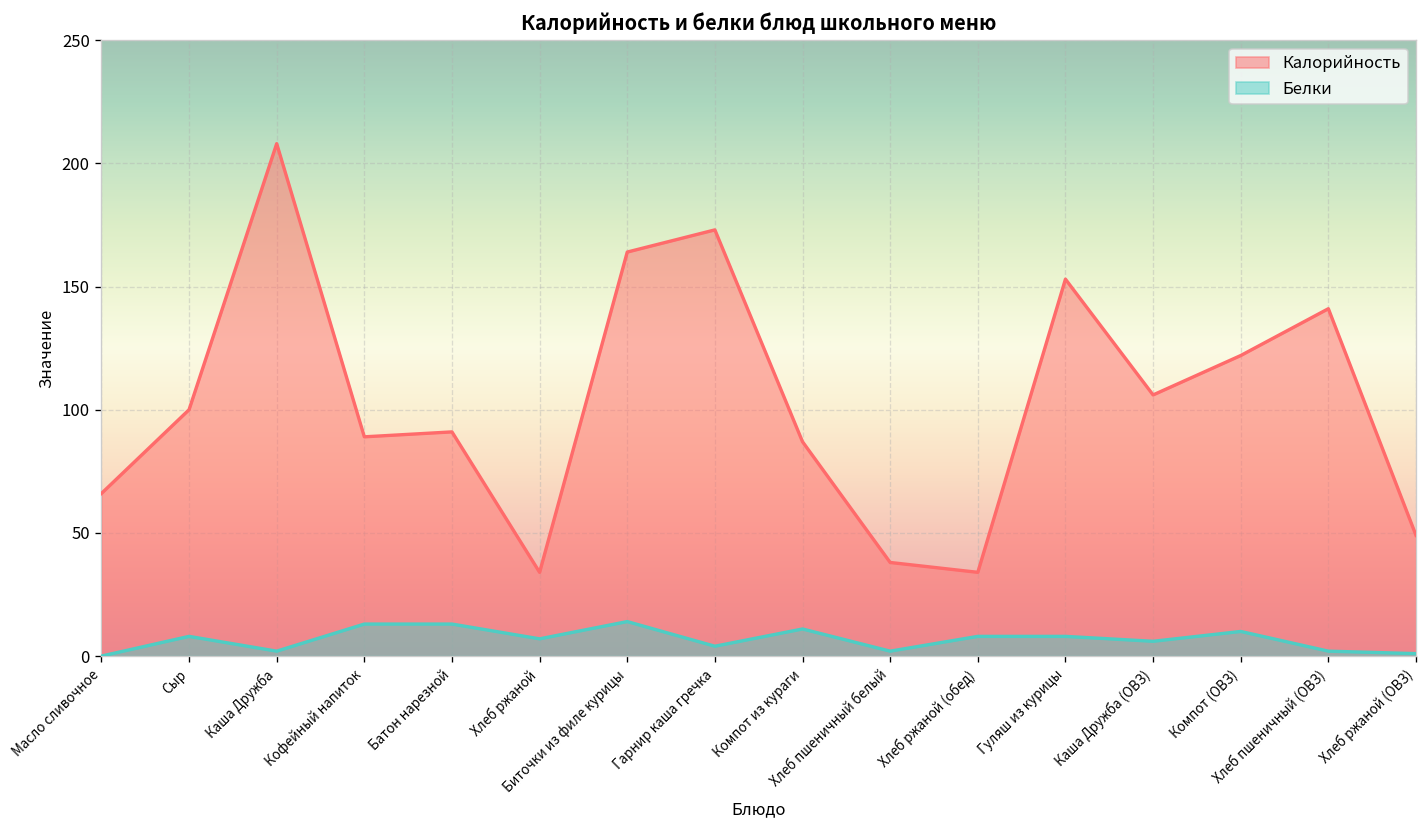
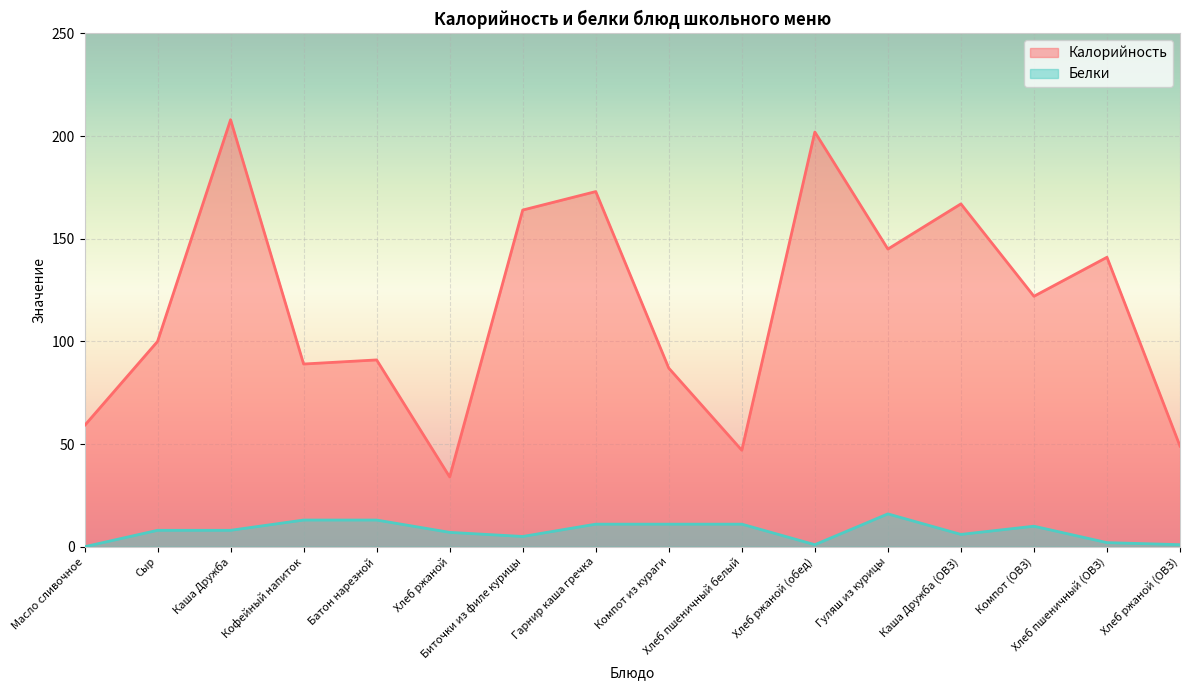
Калорийность, Масло сливочное: 66 -> 59
Белки, Каша Дружба: 2 -> 8
Белки, Биточки из филе курицы: 14 -> 5
Белки, Гарнир каша гречка: 4 -> 11
Калорийность, Хлеб пшеничный белый: 38 -> 47
Белки, Хлеб пшеничный белый: 2 -> 11
Калорийность, Хлеб ржаной (обед): 34 -> 202
Белки, Хлеб ржаной (обед): 8 -> 1
Калорийность, Гуляш из курицы: 153 -> 145
Белки, Гуляш из курицы: 8 -> 16
Калорийность, Каша Дружба (ОВЗ): 106 -> 167
